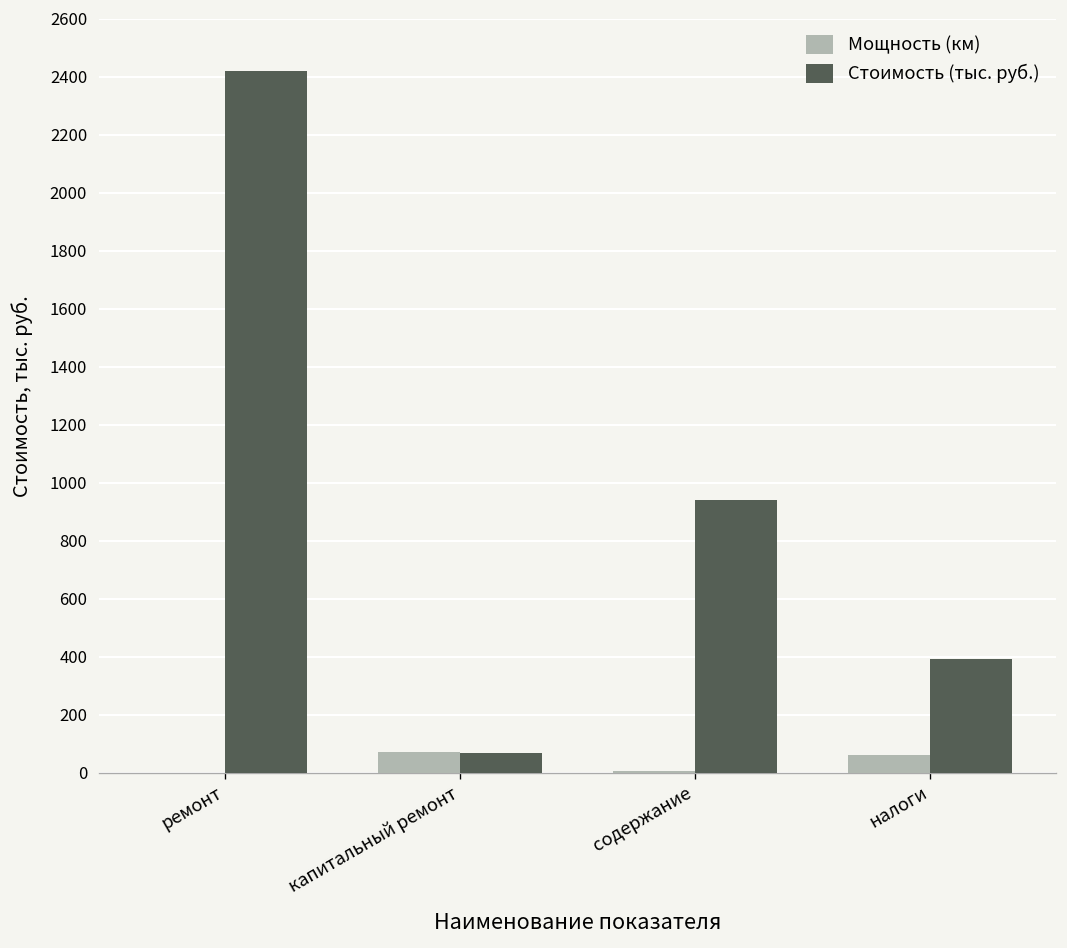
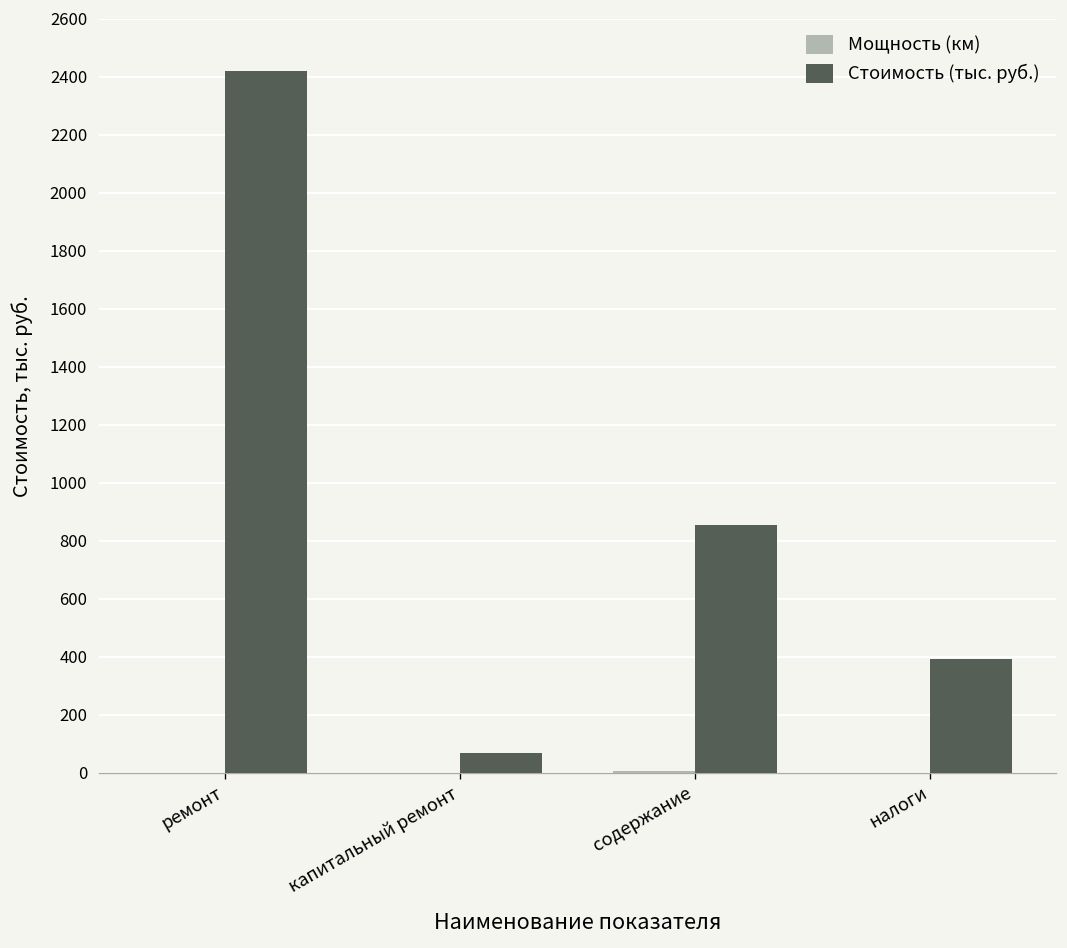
Мощность (км), капитальный ремонт: 70 -> 0
Стоимость (тыс. руб.), содержание: 940 -> 850
Мощность (км), налоги: 60 -> 0
